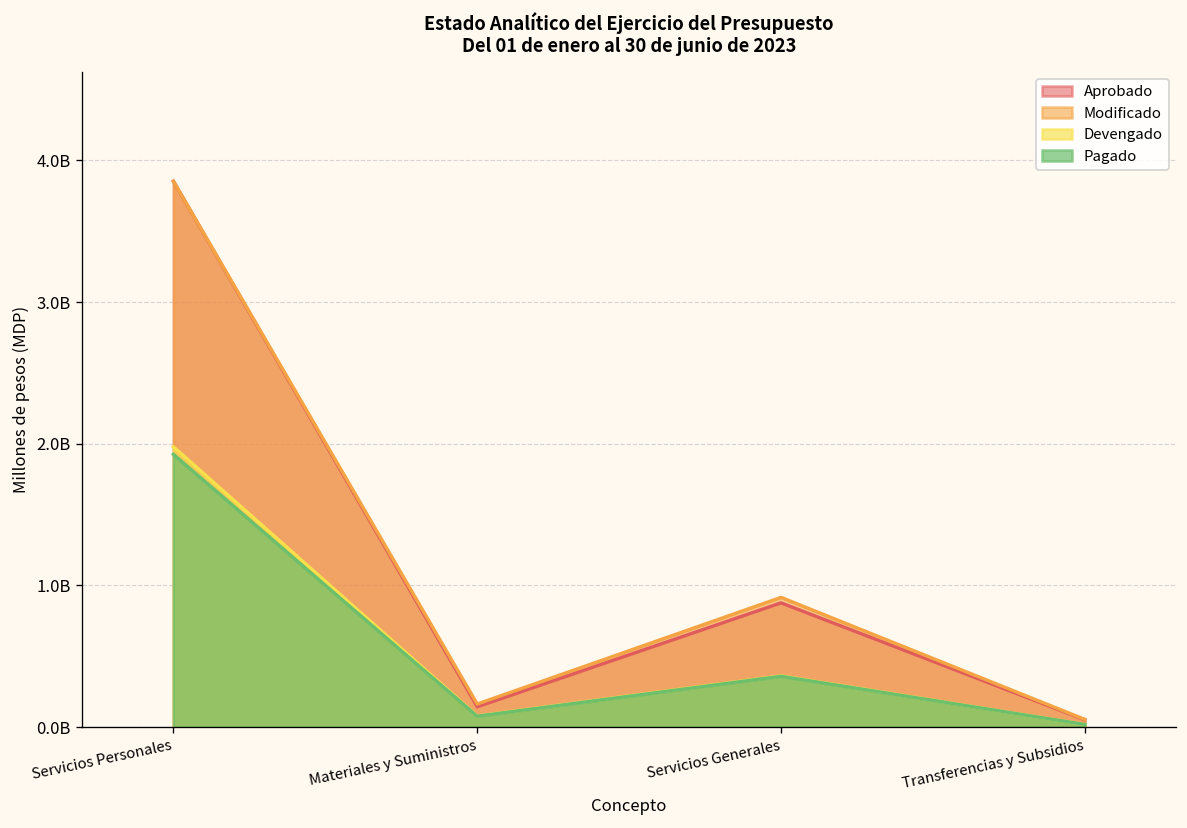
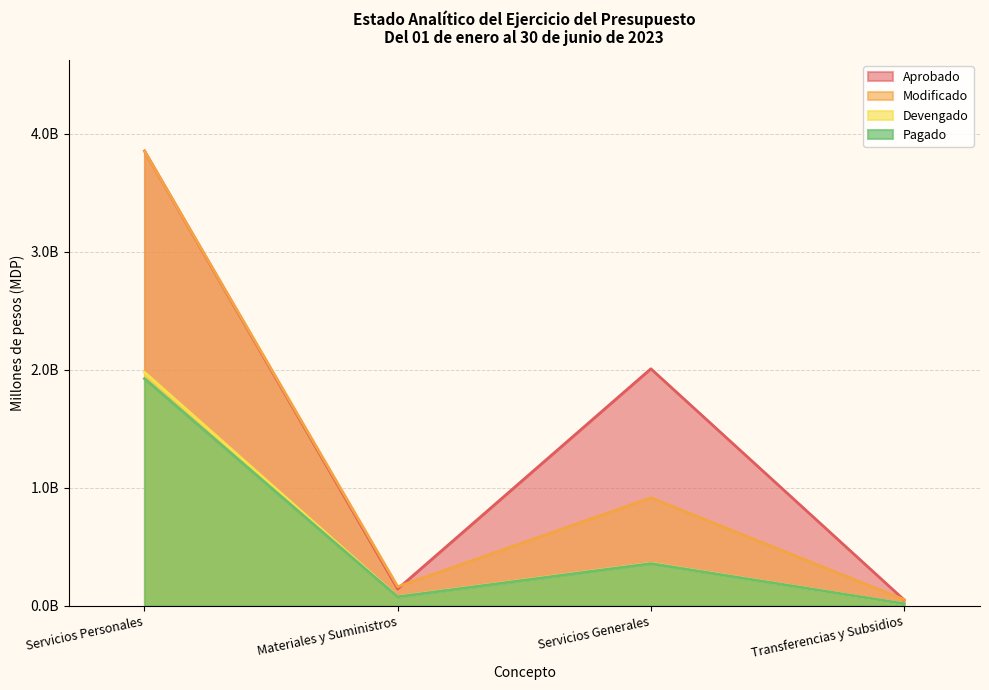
Aprobado, Servicios Generales: 880000000 -> 2010000000
